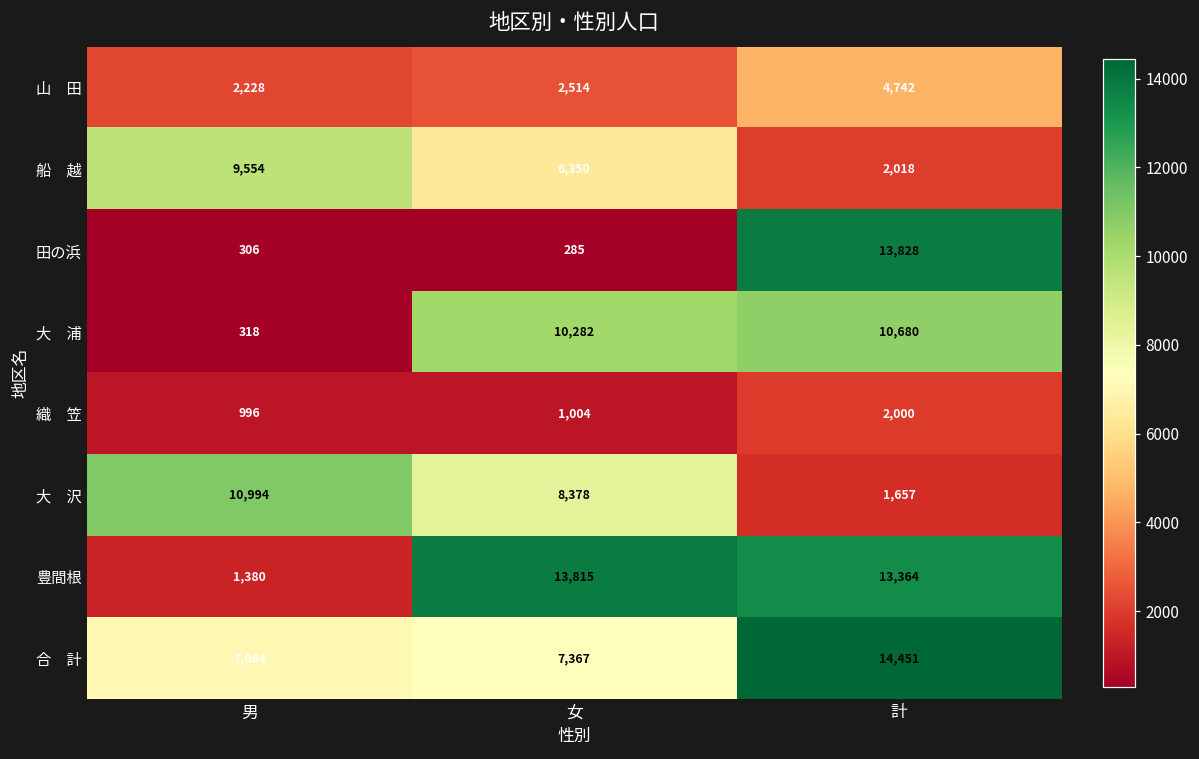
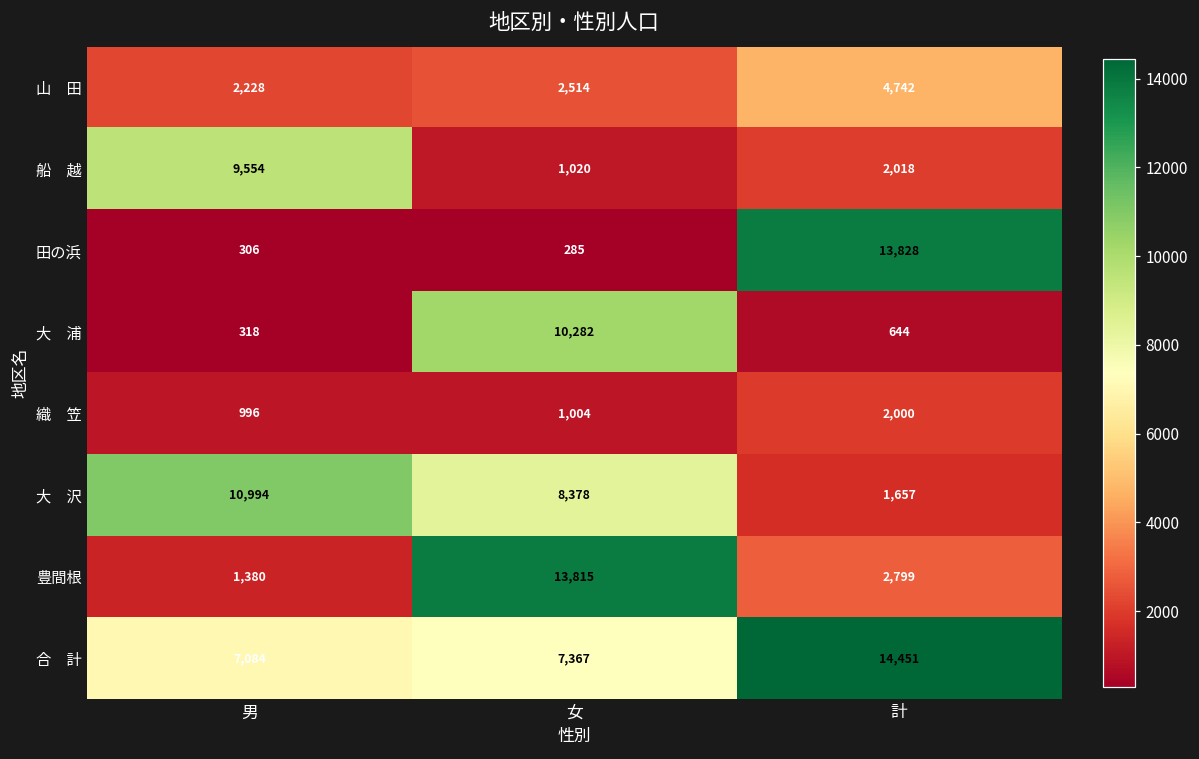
船 越, 女: 6,350 -> 1,020
大 浦, 計: 10,680 -> 644
豊間根, 計: 13,364 -> 2,799
